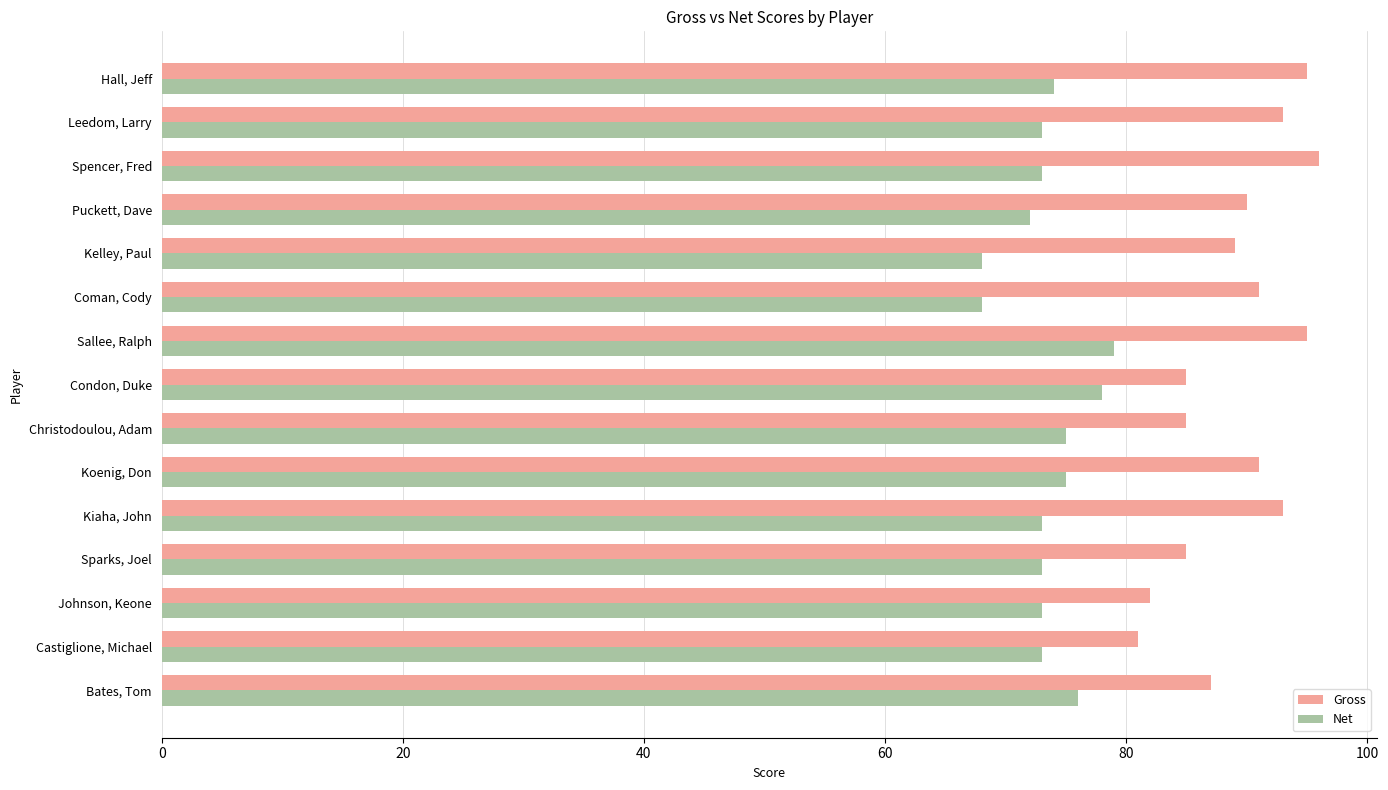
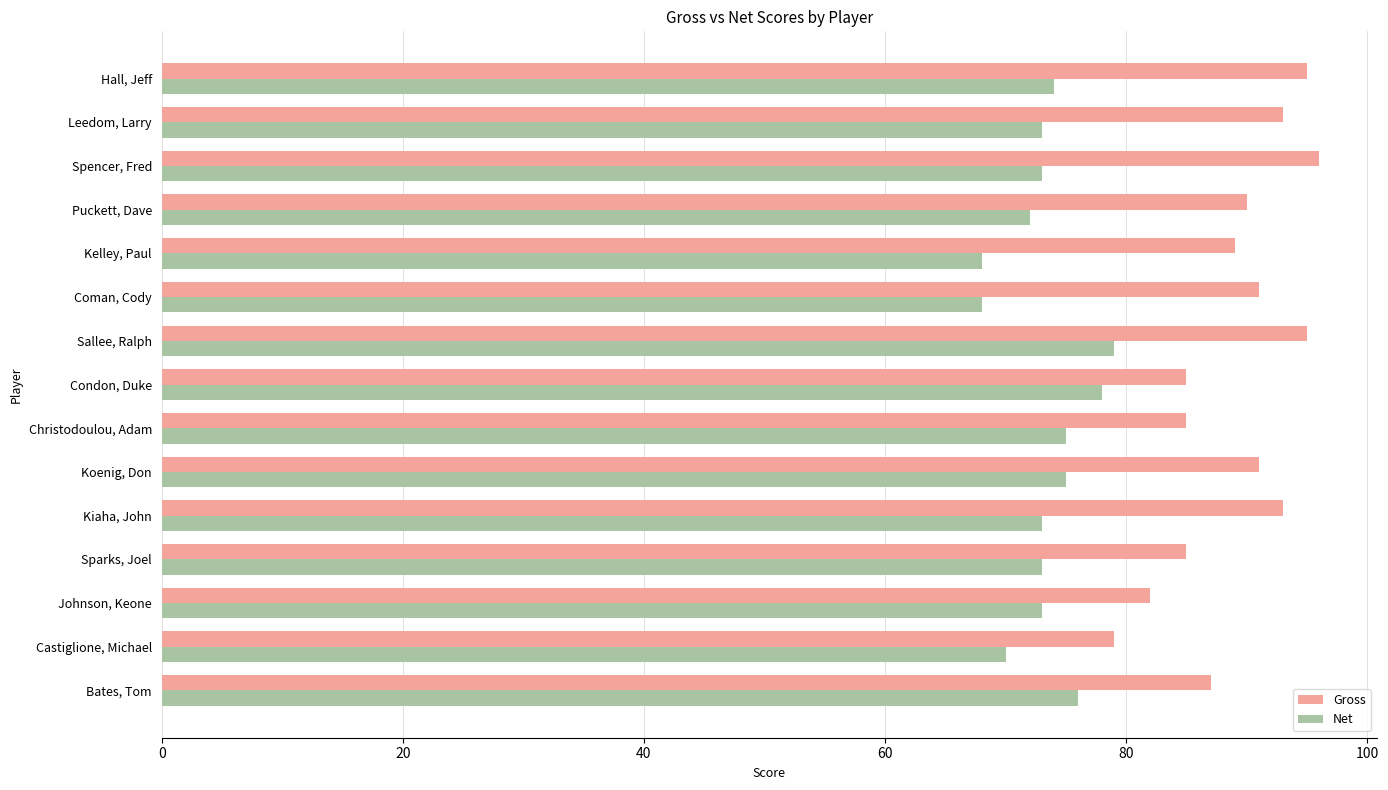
Gross, Castiglione, Michael: 81 -> 79
Net, Castiglione, Michael: 73 -> 70
